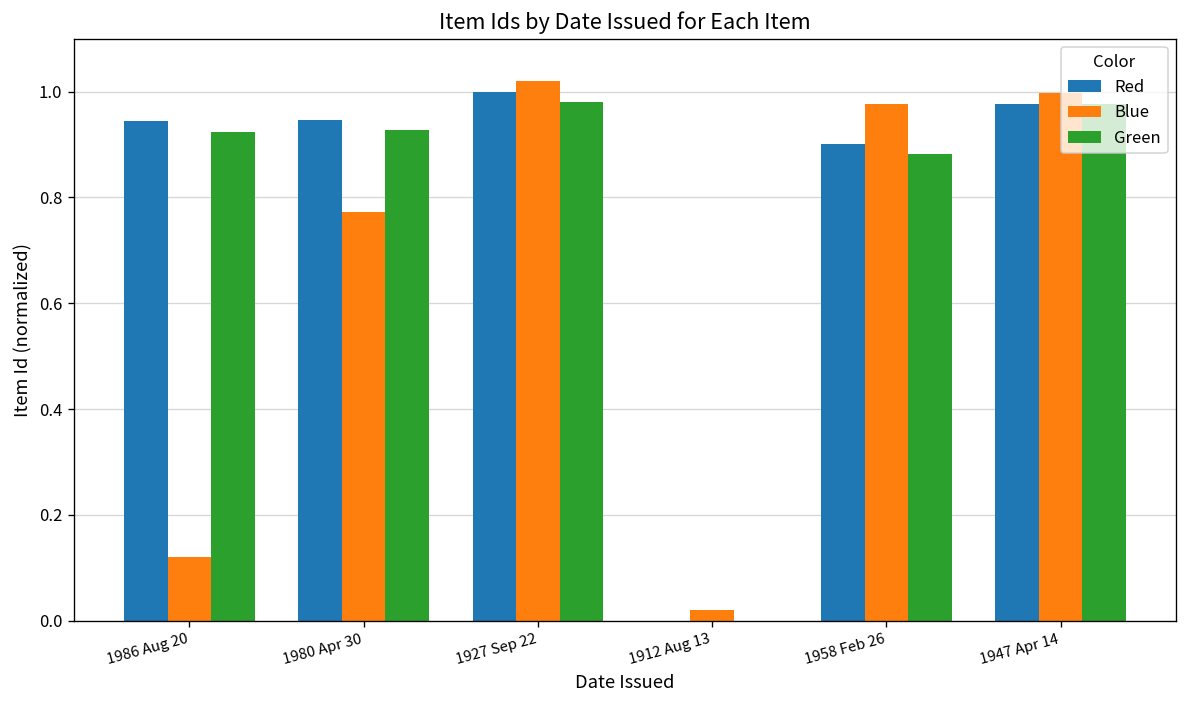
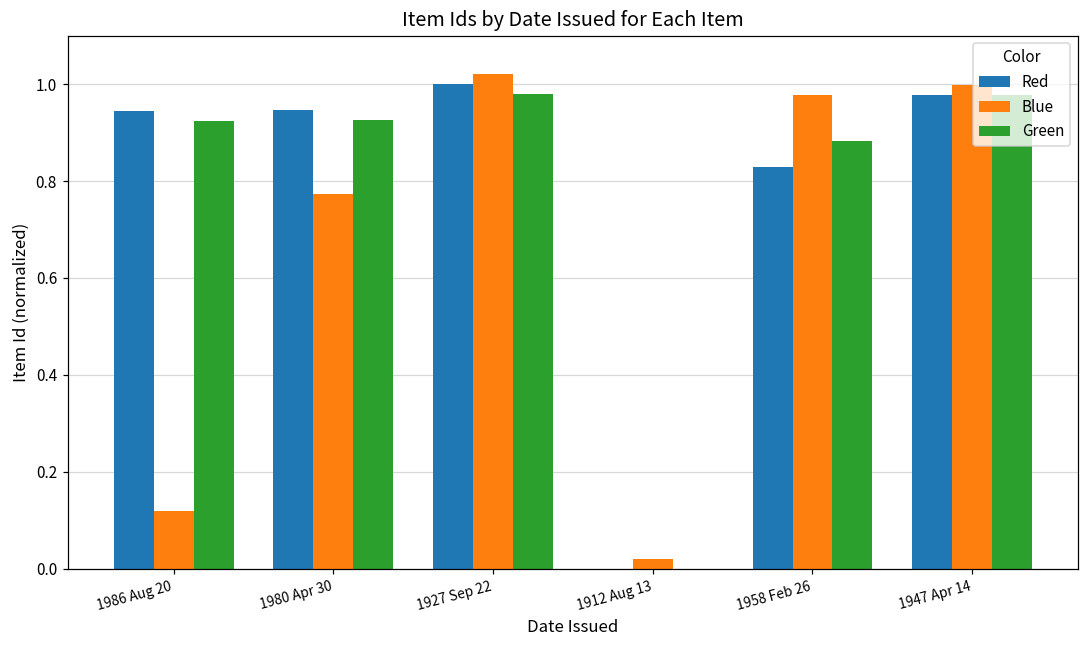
Red, 1958 Feb 26: 0.90 -> 0.83
